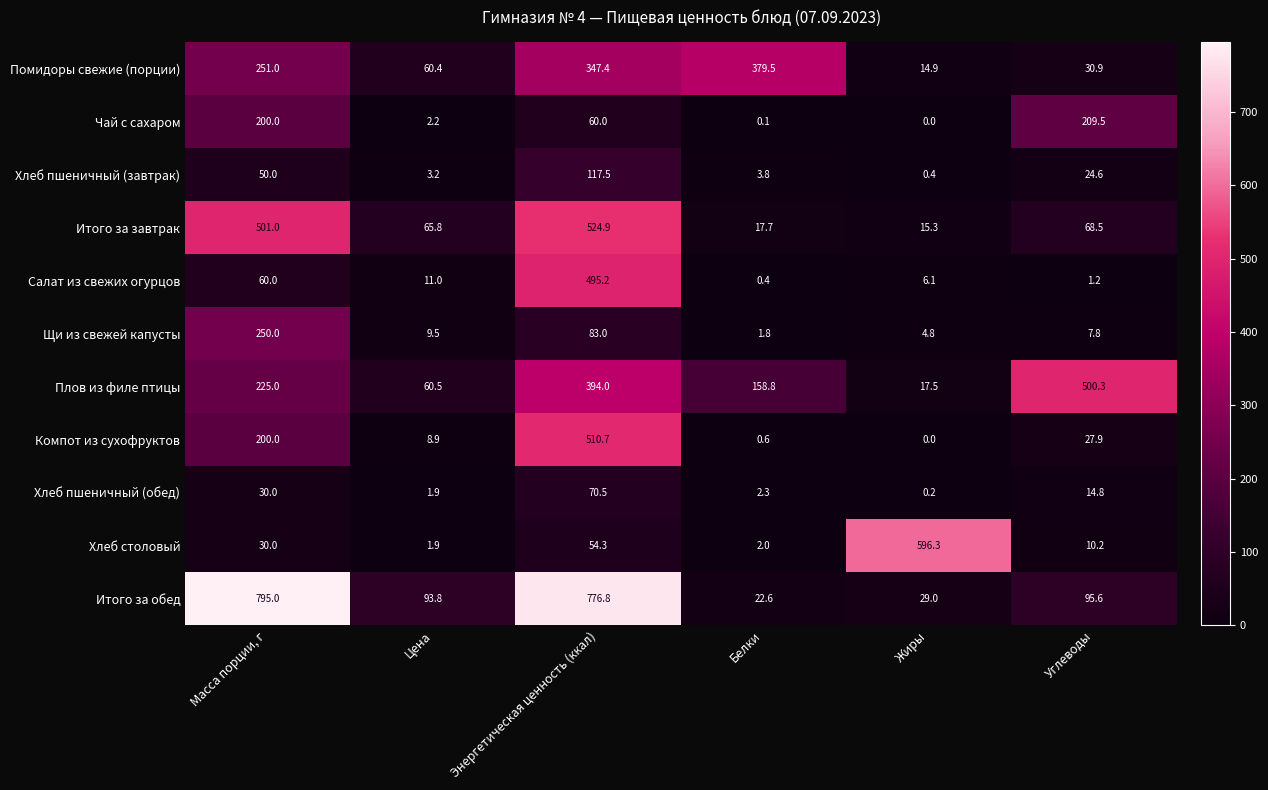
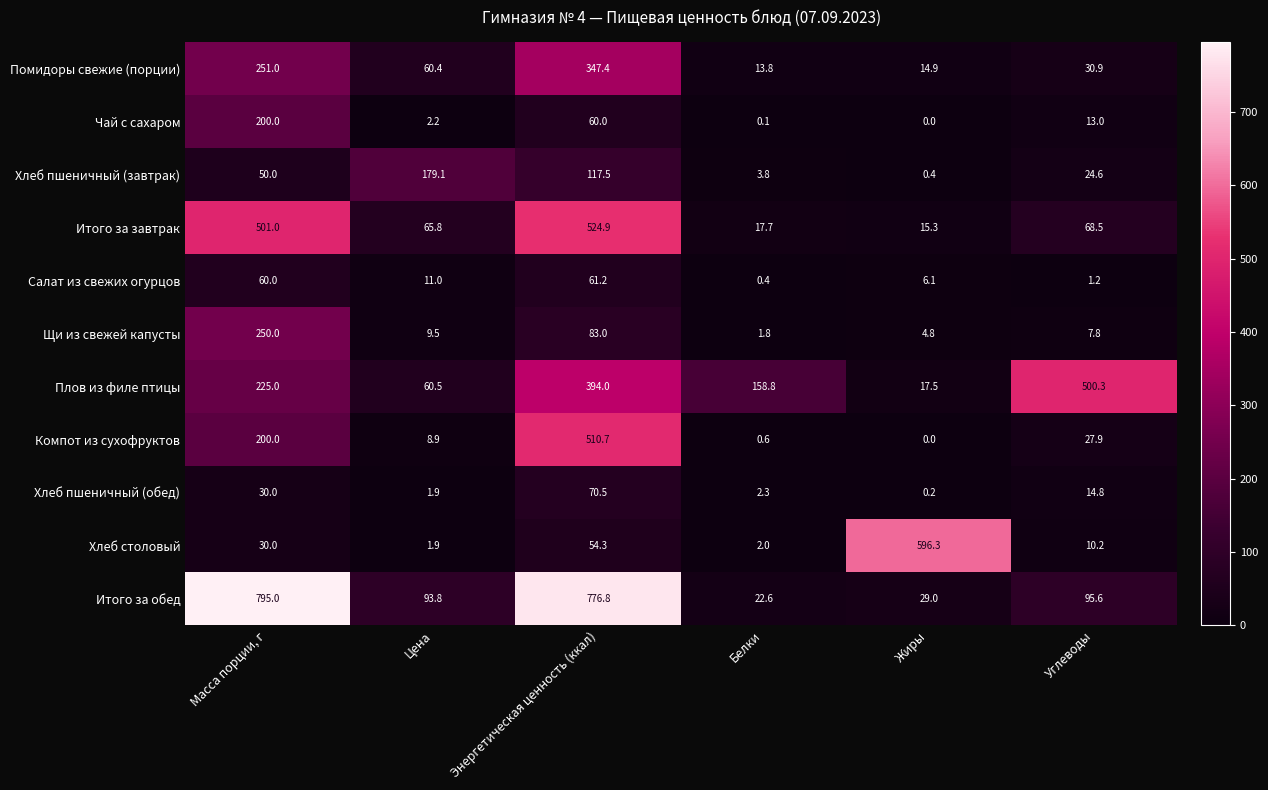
Помидоры свежие (порции), Белки: 379.5 -> 13.8
Чай с сахаром, Углеводы: 209.5 -> 13.0
Хлеб пшеничный (завтрак), Цена: 3.2 -> 179.1
Салат из свежих огурцов, Энергетическая ценность (ккал): 495.2 -> 61.2
